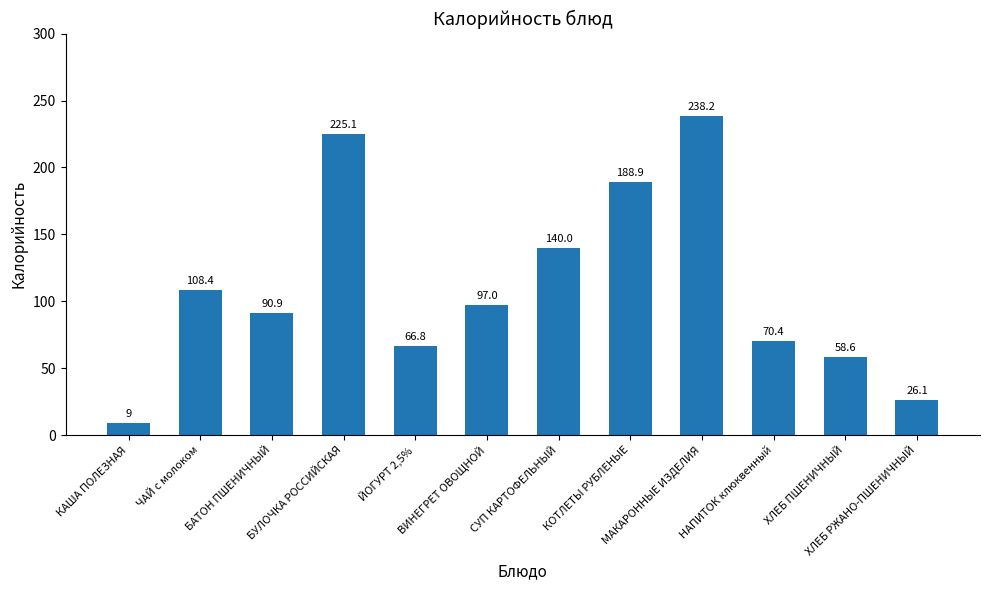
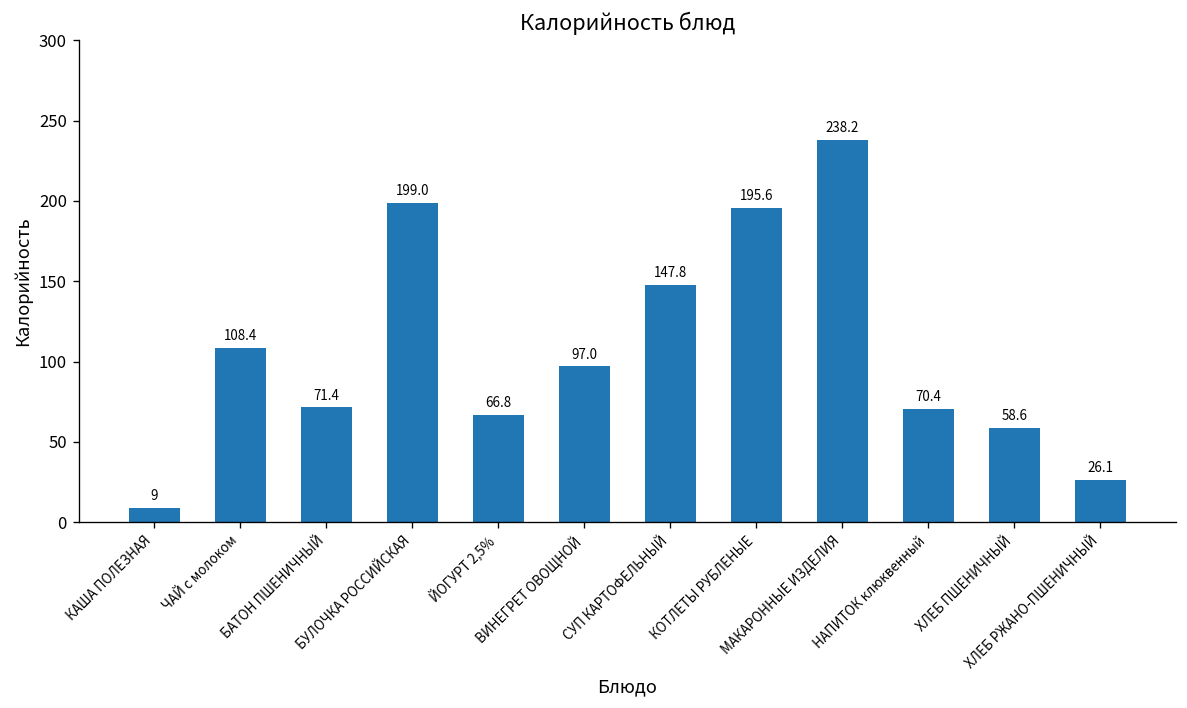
БАТОН ПШЕНИЧНЫЙ: 90.9 -> 71.4
БУЛОЧКА РОССИЙСКАЯ: 225.1 -> 199.0
СУП КАРТОФЕЛЬНЫЙ: 140.0 -> 147.8
КОТЛЕТЫ РУБЛЕНЫЕ: 188.9 -> 195.6
